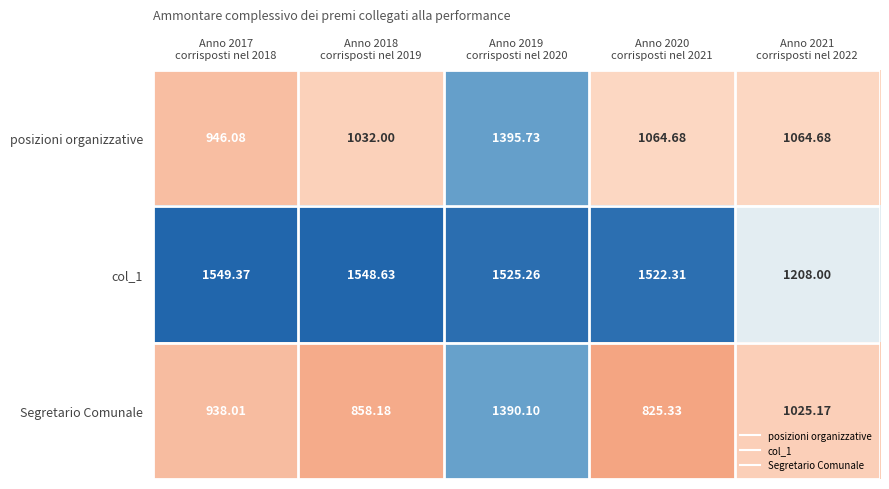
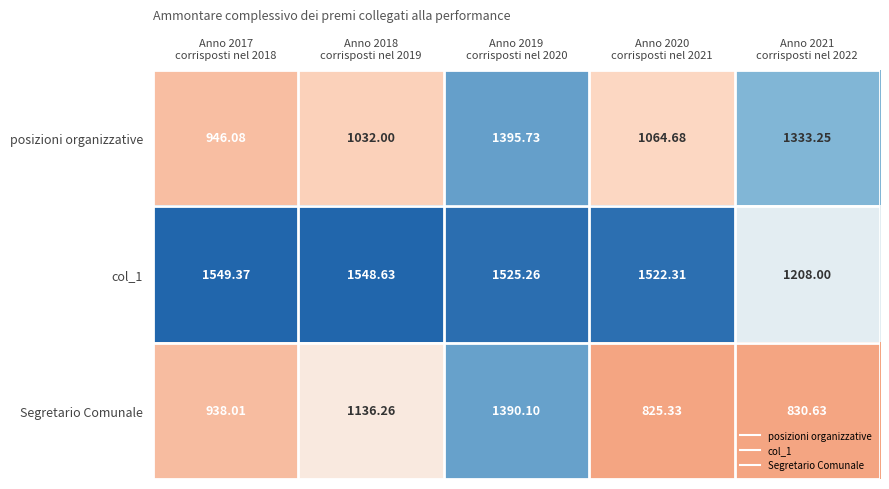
posizioni organizzative, Anno 2021 corrisposti nel 2022: 1064.68 -> 1333.25
Segretario Comunale, Anno 2018 corrisposti nel 2019: 858.18 -> 1136.26
Segretario Comunale, Anno 2021 corrisposti nel 2022: 1025.17 -> 830.63
